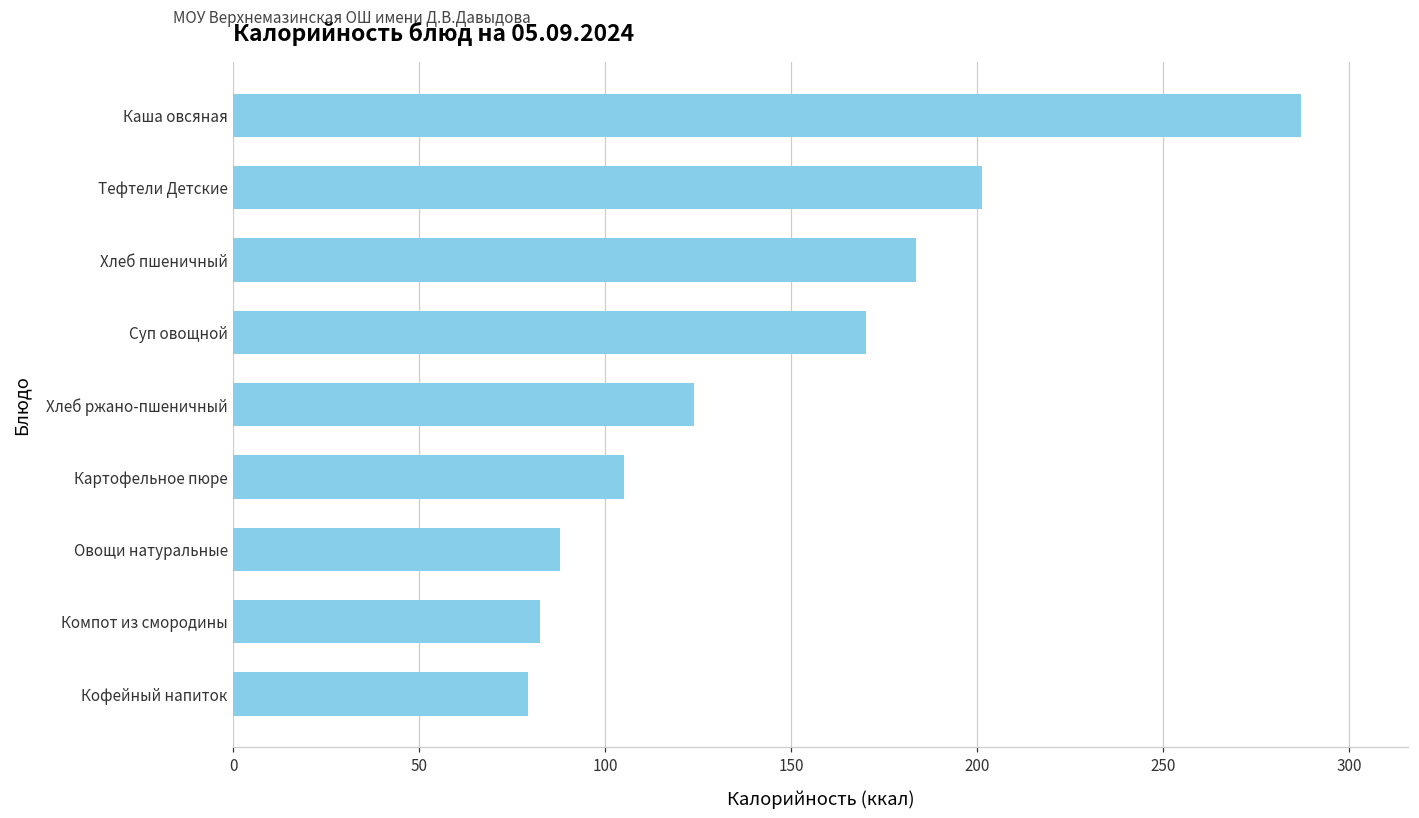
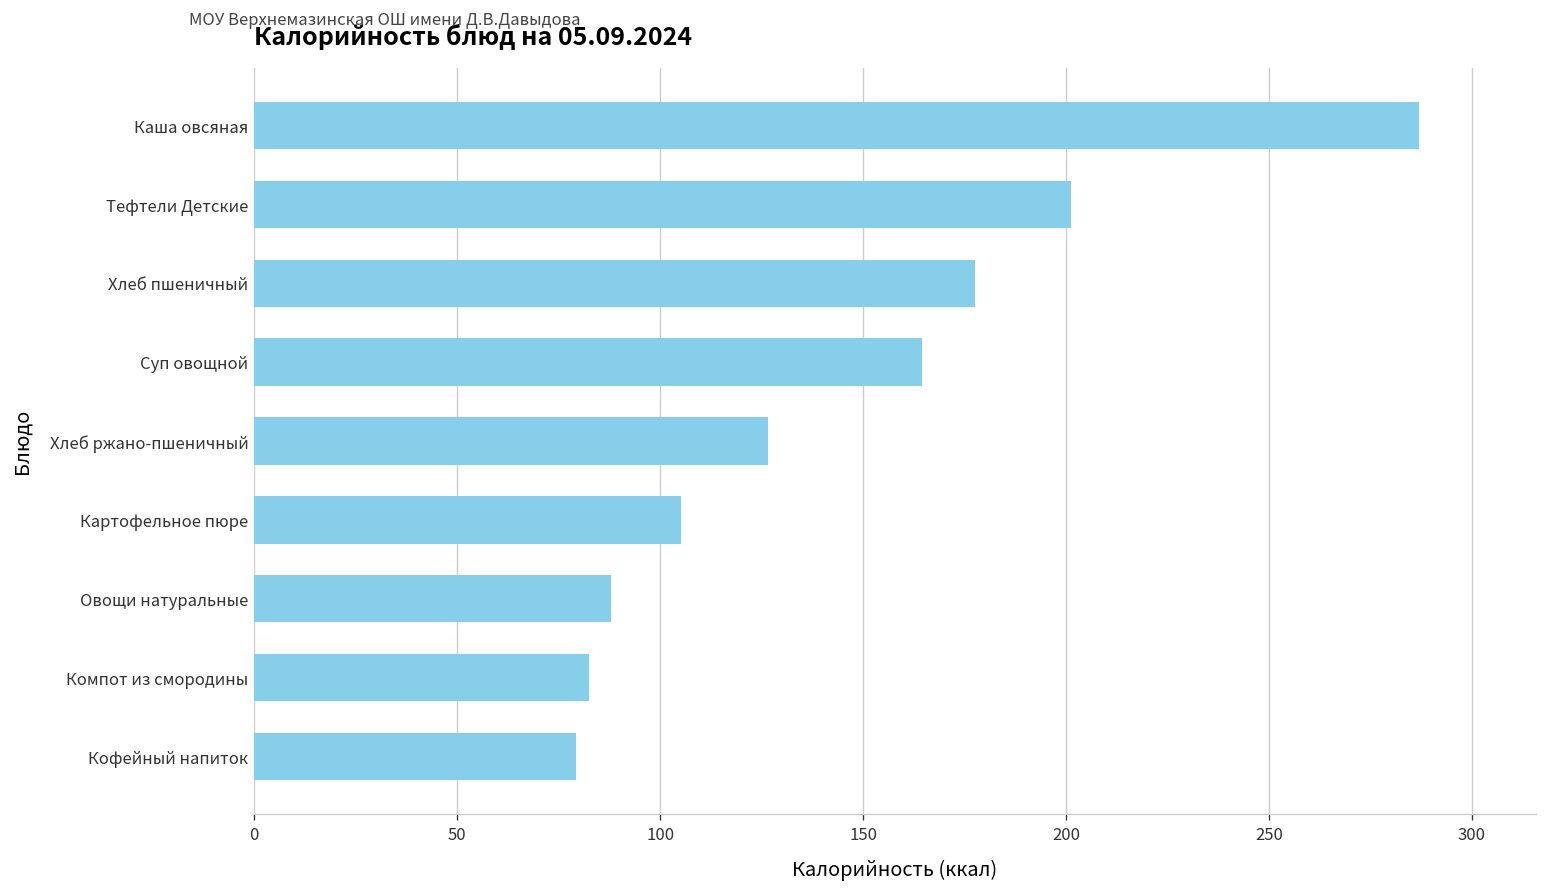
Хлеб пшеничный: 184 -> 178
Суп овощной: 170 -> 165
Хлеб ржано-пшеничный: 124 -> 127
